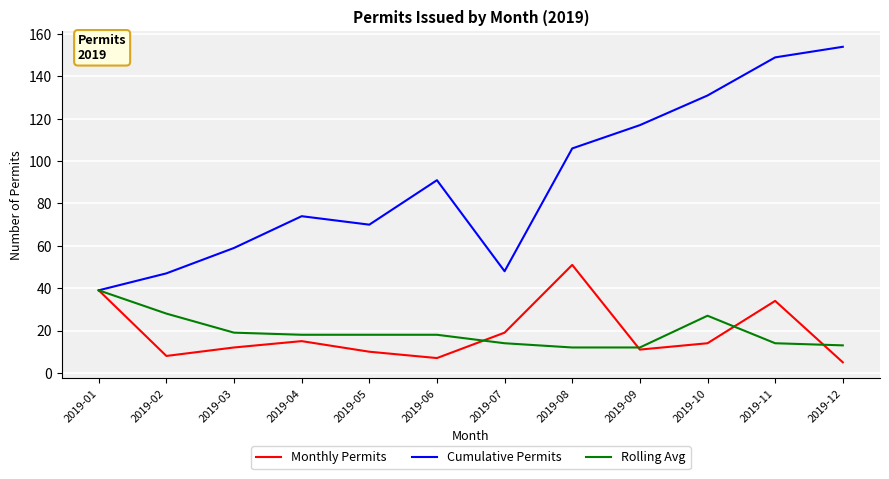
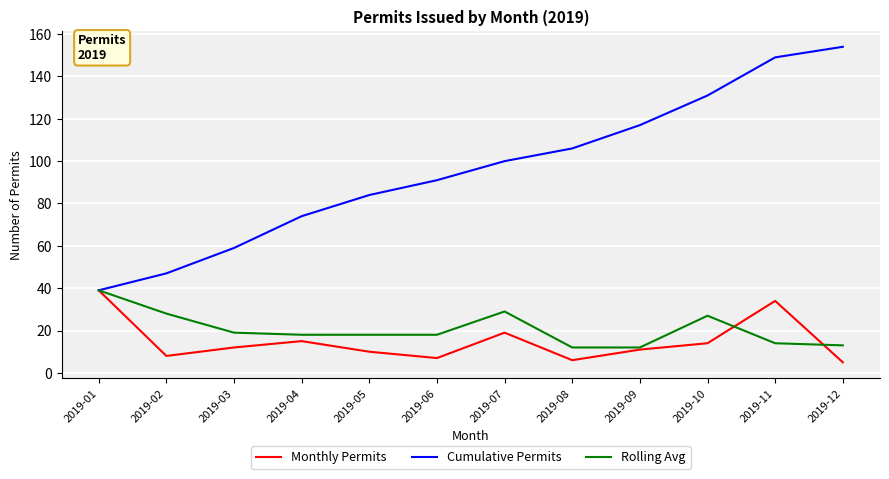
Cumulative Permits, 2019-05: 70 -> 84
Cumulative Permits, 2019-07: 48 -> 100
Rolling Avg, 2019-07: 14 -> 29
Monthly Permits, 2019-08: 51 -> 6
